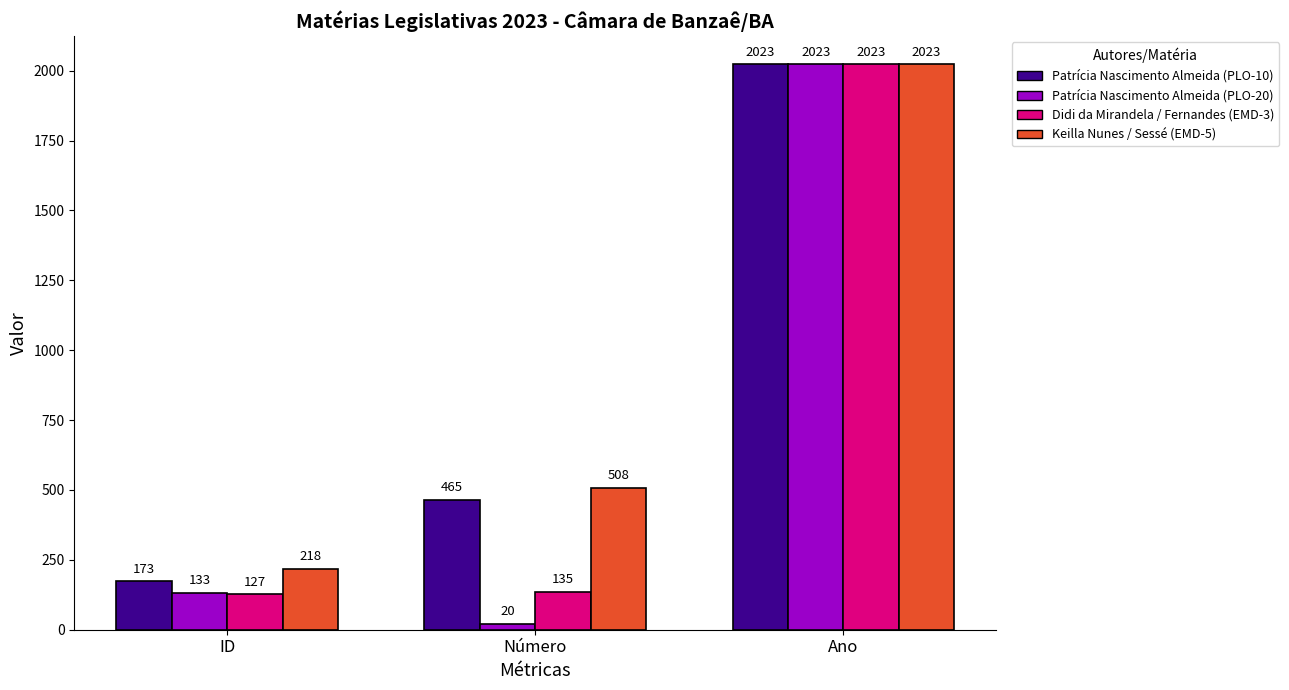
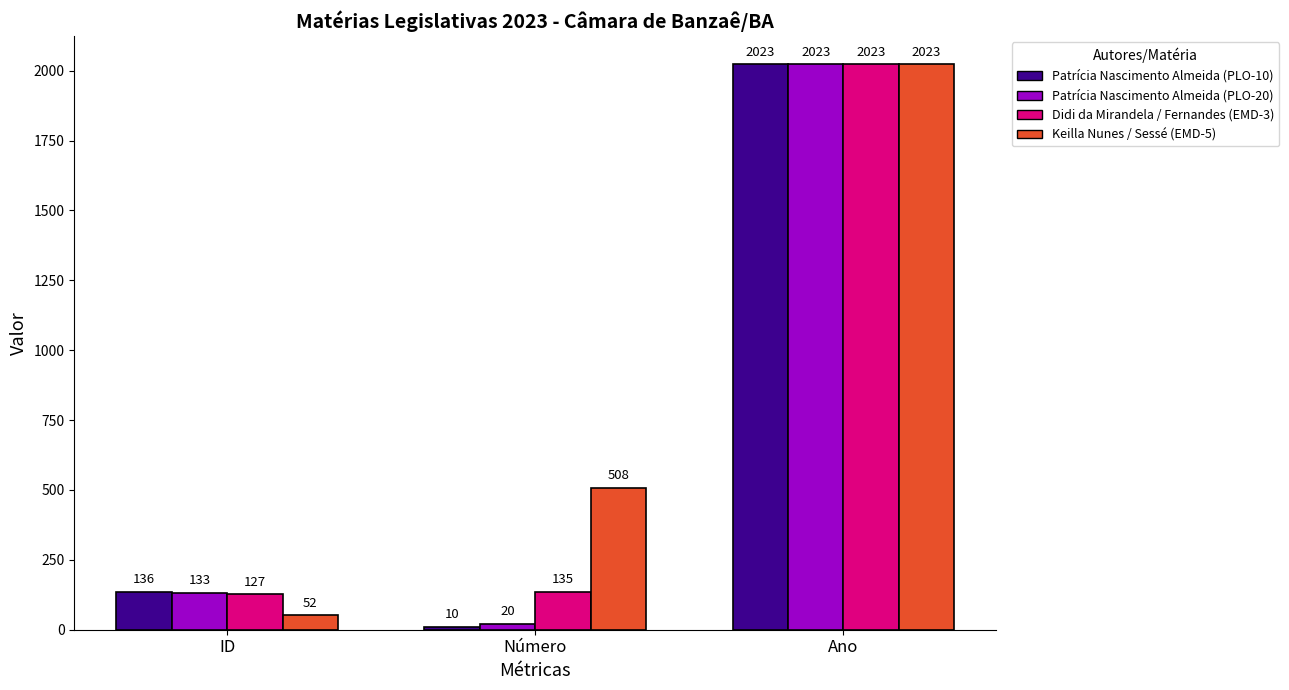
Patrícia Nascimento Almeida (PLO-10), ID: 173 -> 136
Keilla Nunes / Sessé (EMD-5), ID: 218 -> 52
Patrícia Nascimento Almeida (PLO-10), Número: 465 -> 10
